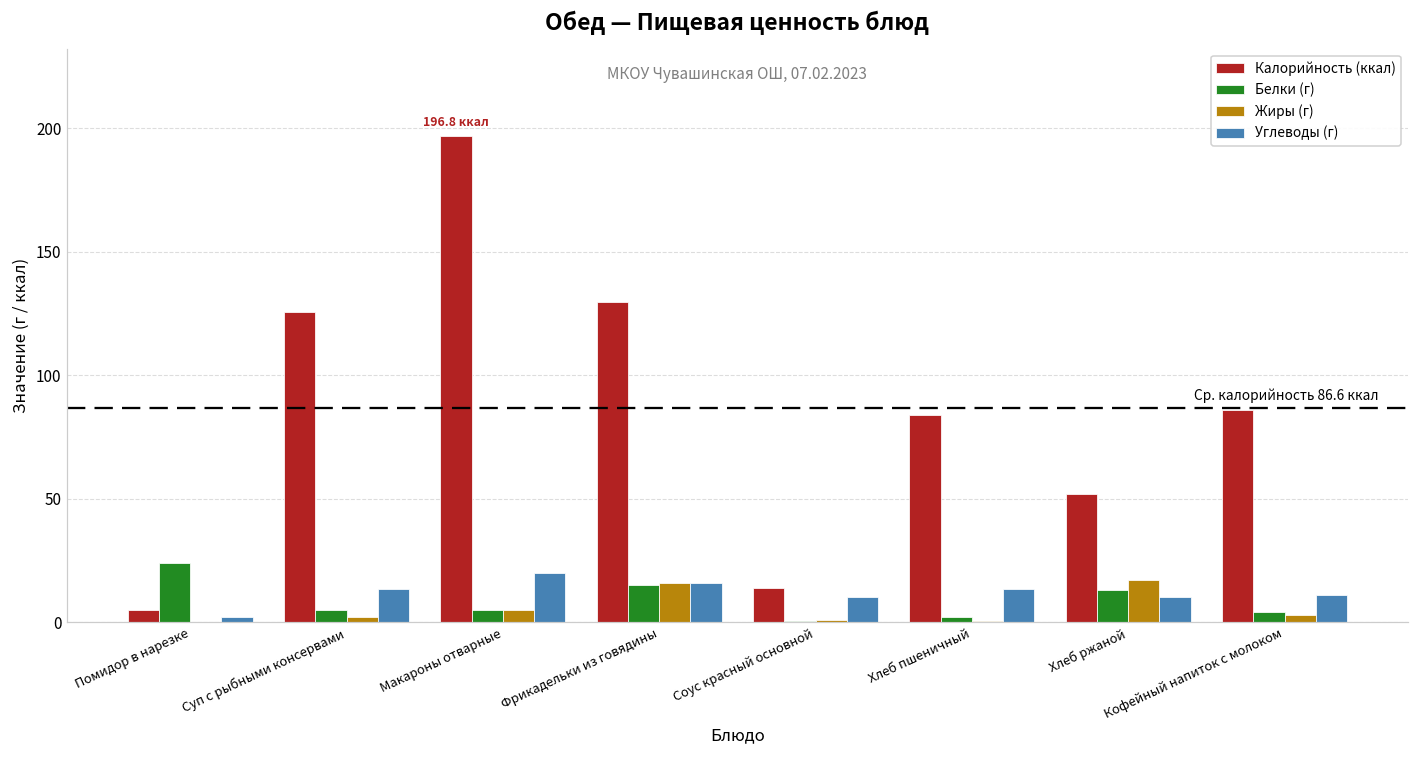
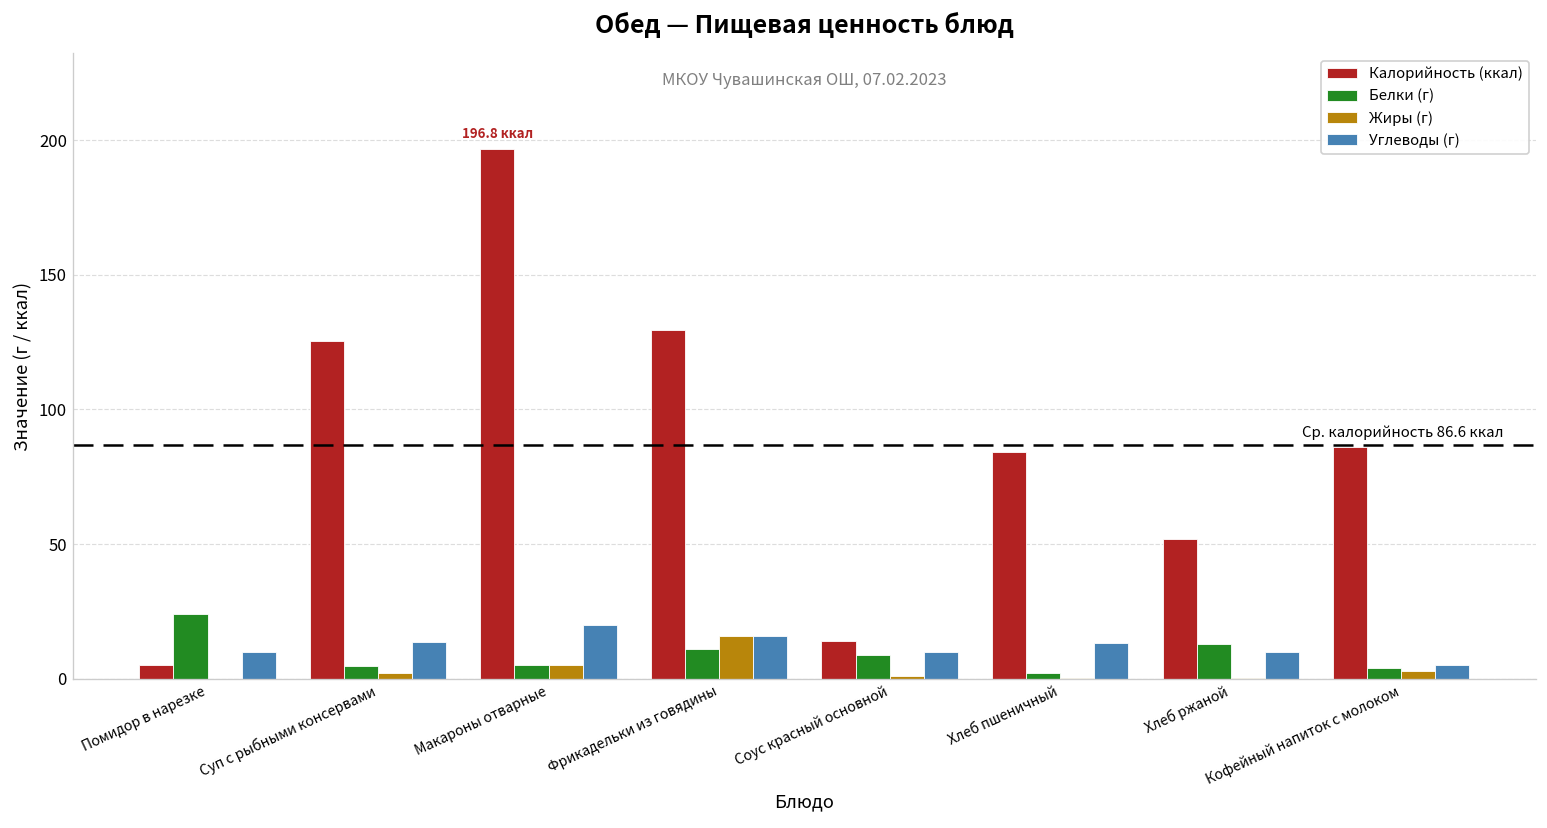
Углеводы (г), Помидор в нарезке: 2 -> 10
Белки (г), Фрикадельки из говядины: 15 -> 11
Белки (г), Соус красный основной: 1 -> 9
Жиры (г), Хлеб ржаной: 17 -> 0
Углеводы (г), Кофейный напиток с молоком: 11 -> 5
